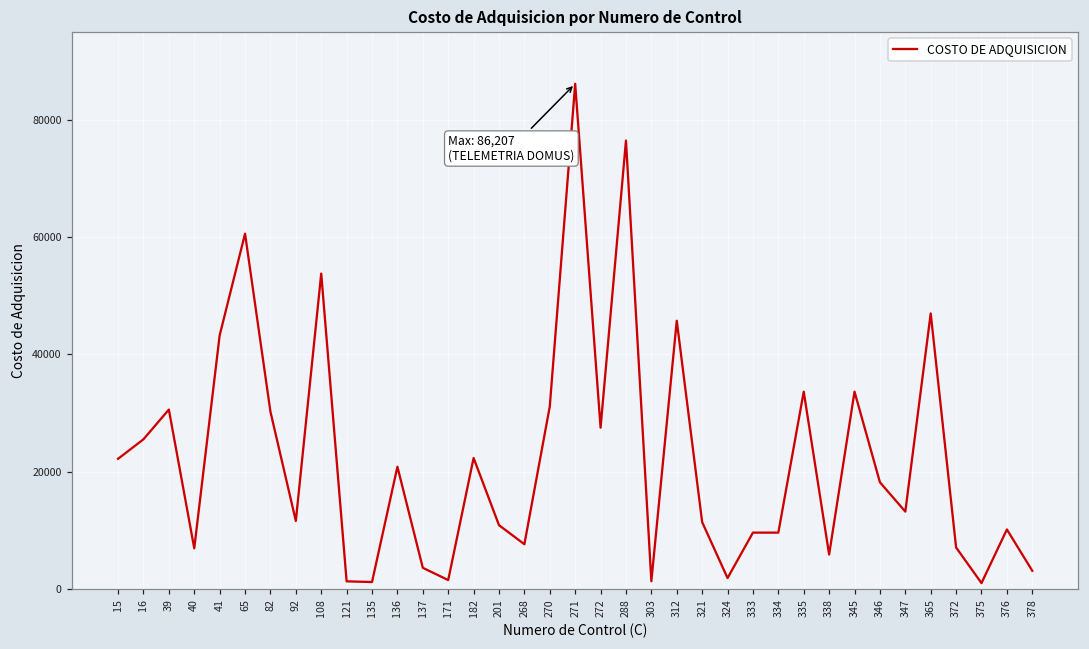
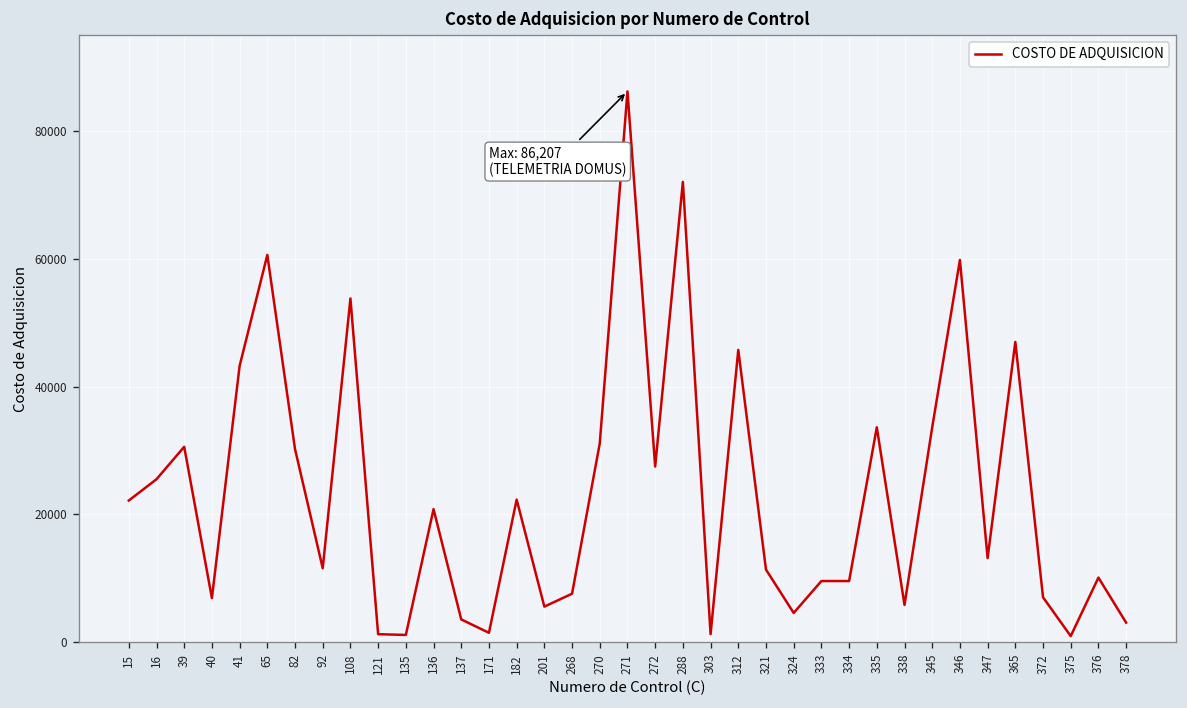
201: 11000 -> 6000
288: 77000 -> 72000
324: 2000 -> 5000
346: 18000 -> 60000
